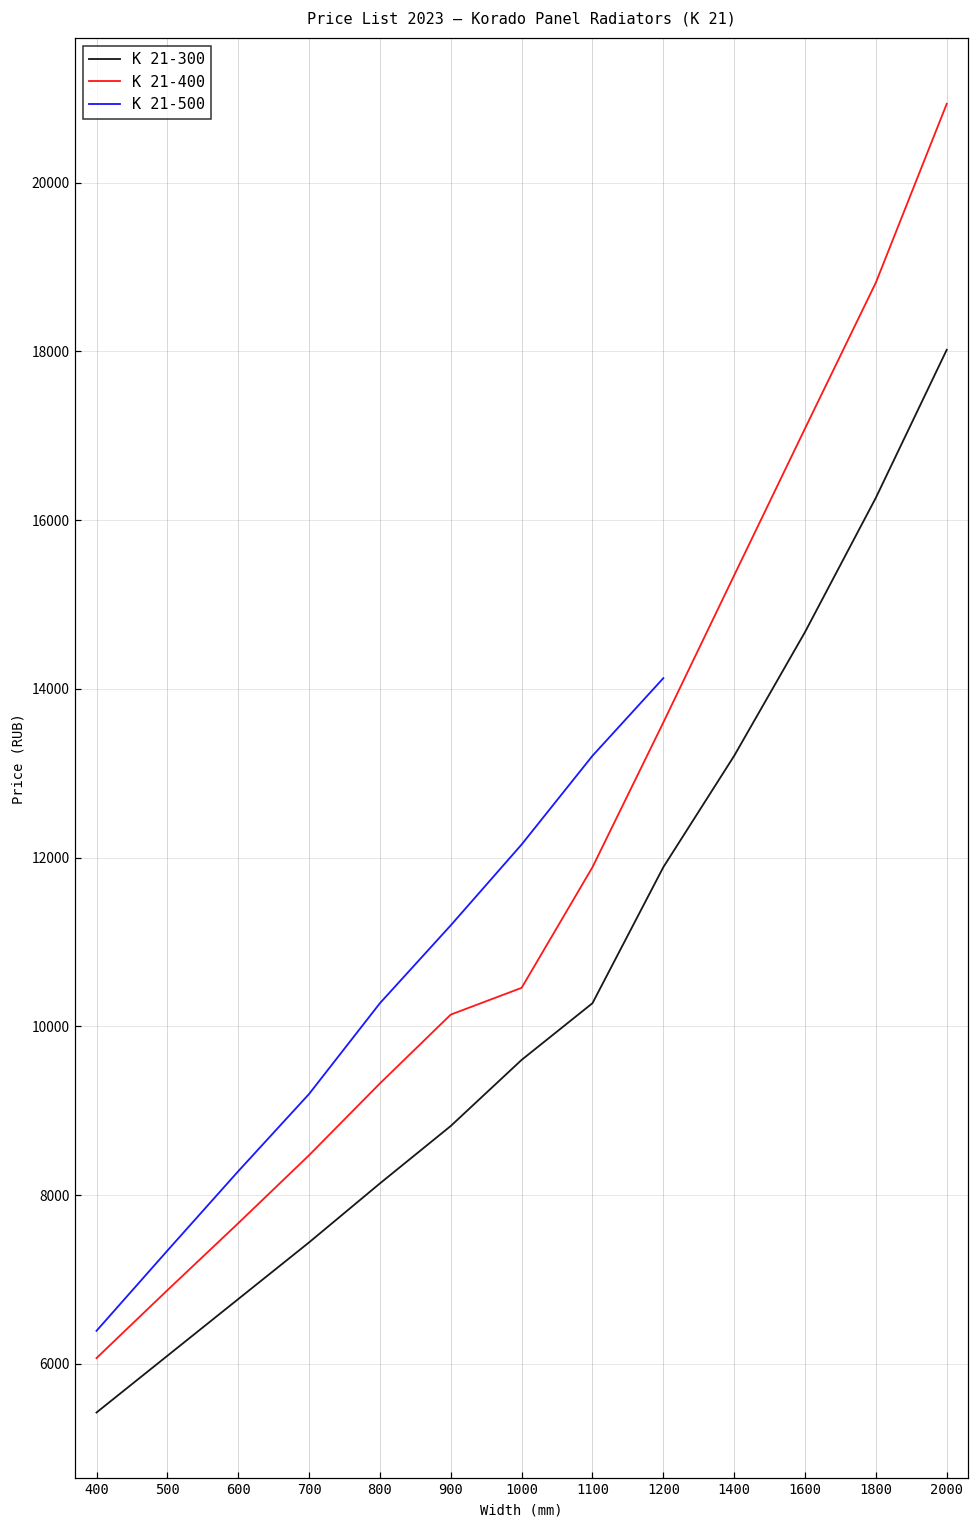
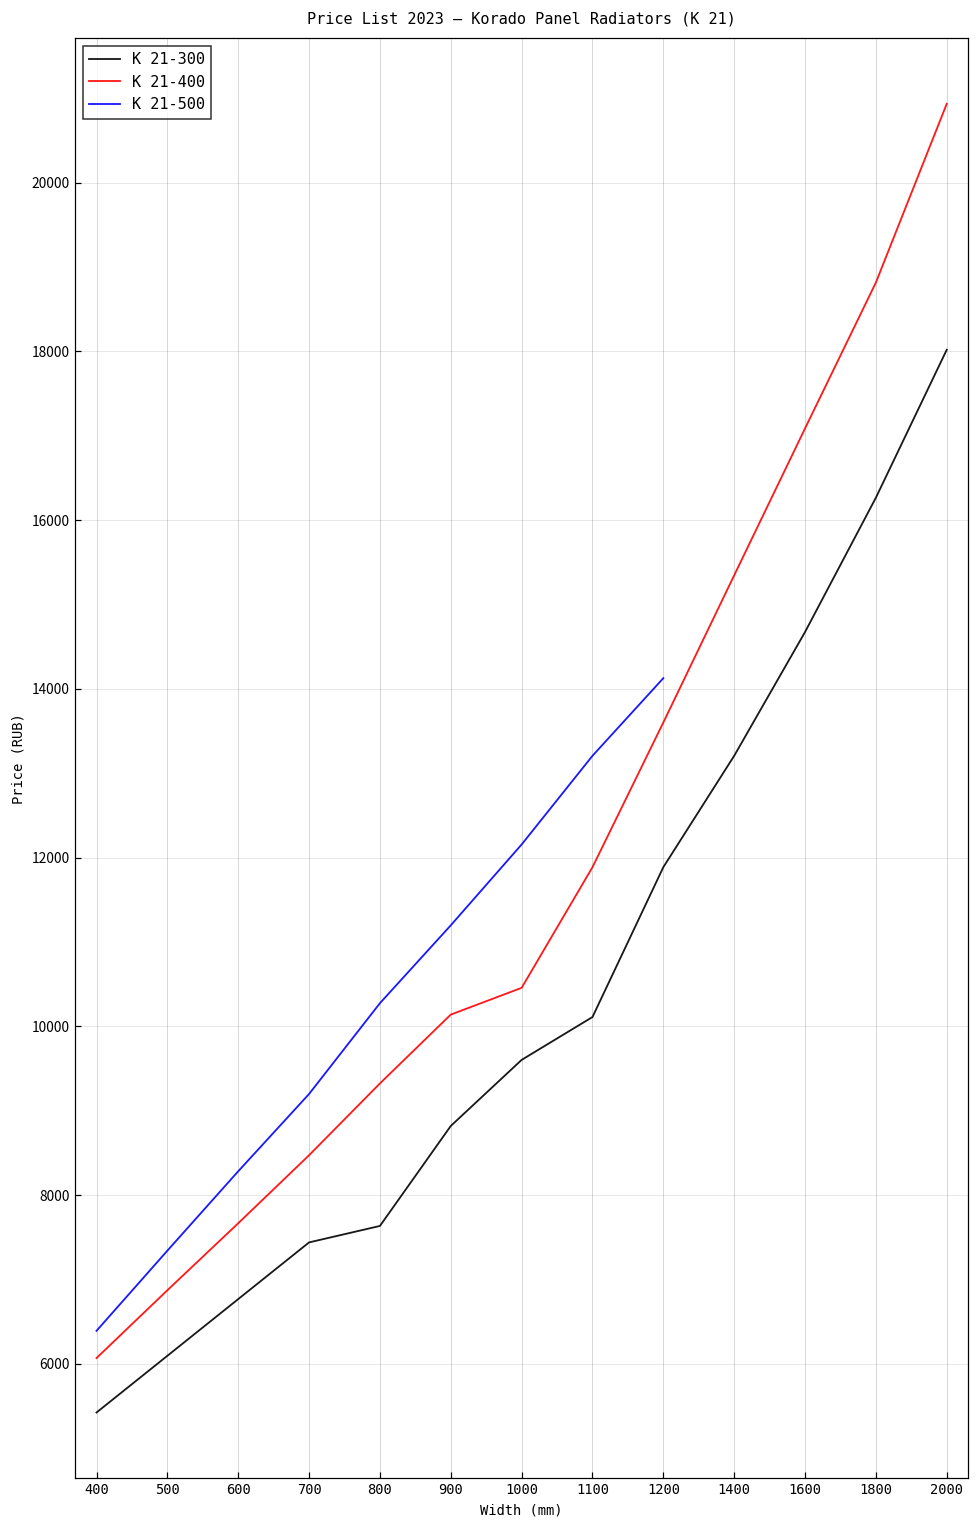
K 21-300, 800: 8100 -> 7600
K 21-300, 1100: 10300 -> 10100
